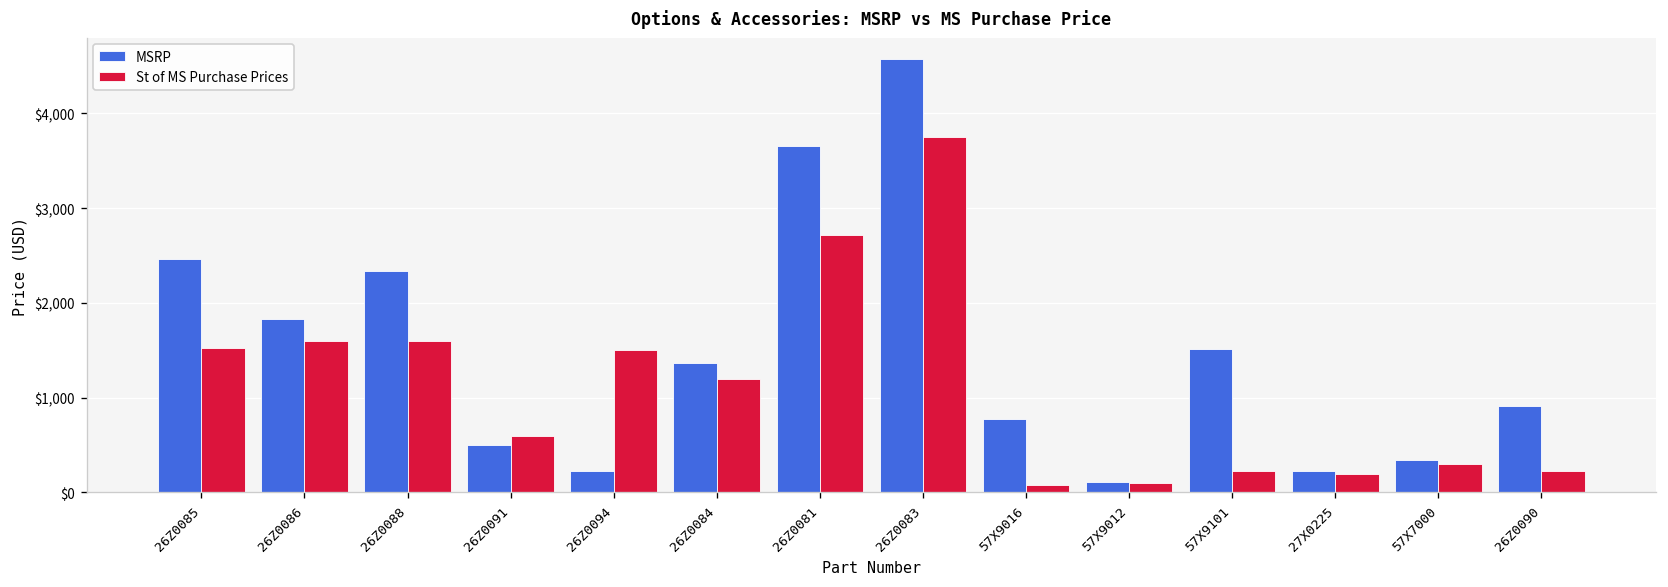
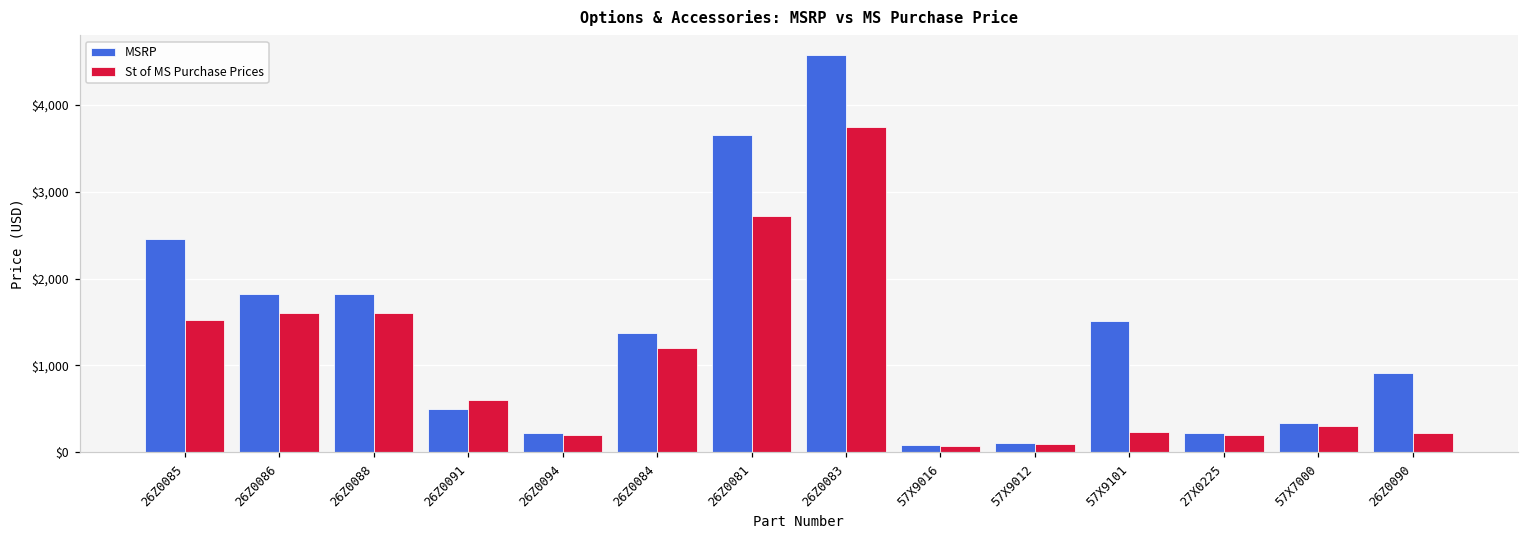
MSRP, 26Z0088: $2,300 -> $1,800
St of MS Purchase Prices, 26Z0094: $1,500 -> $200
MSRP, 57X9016: $800 -> $100
